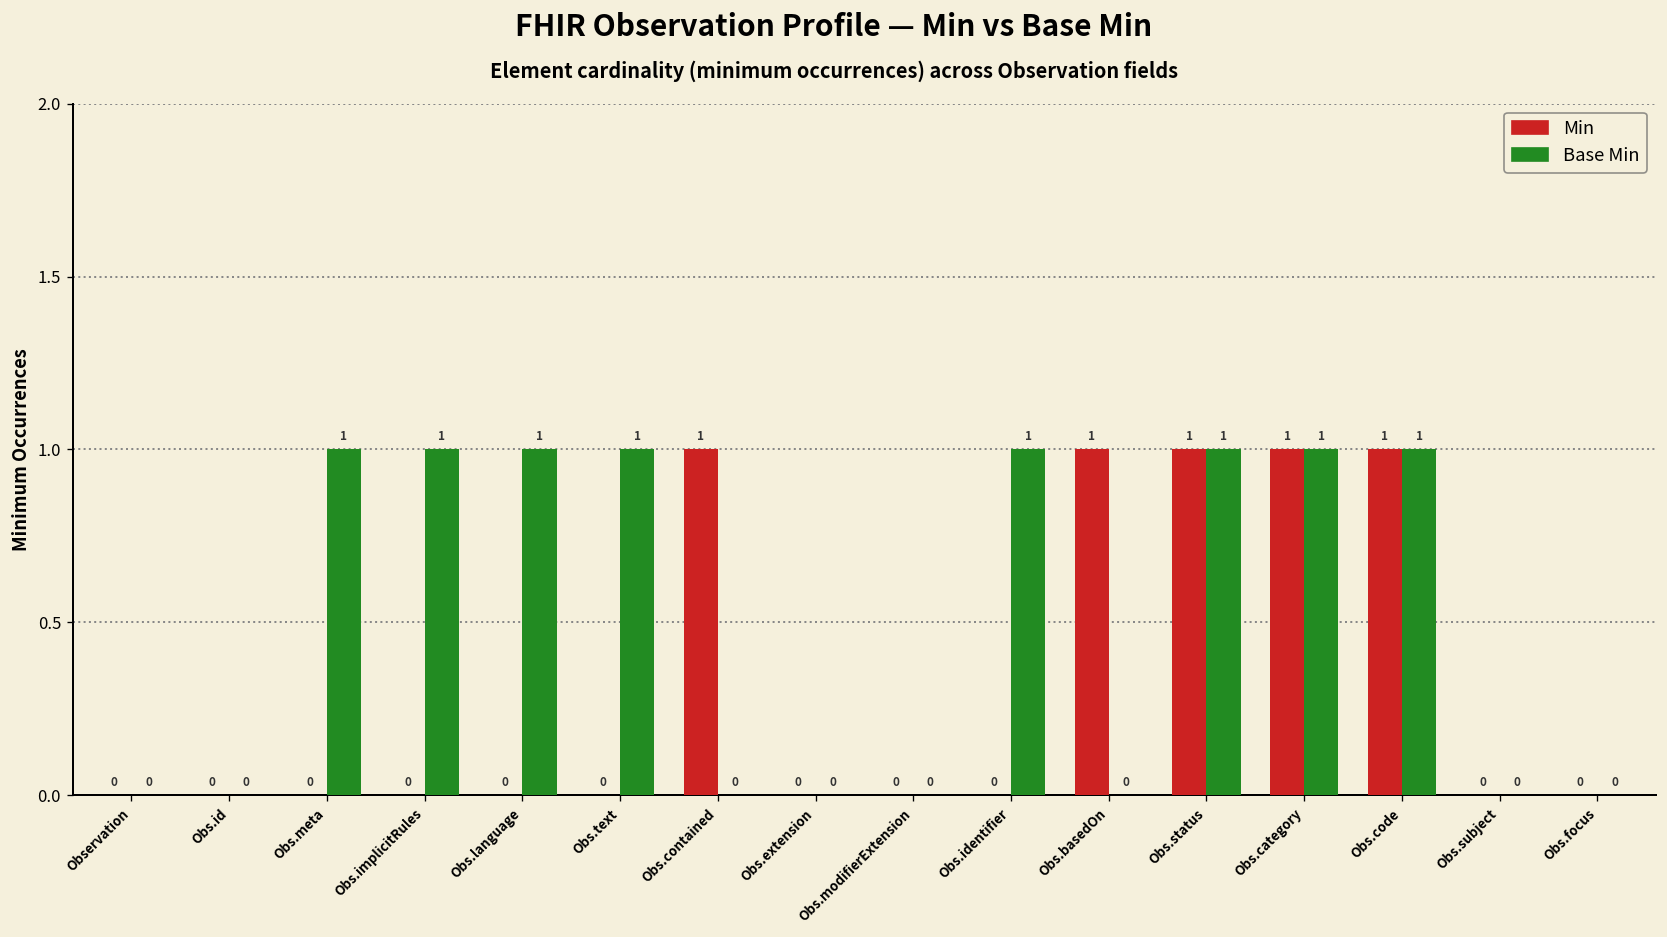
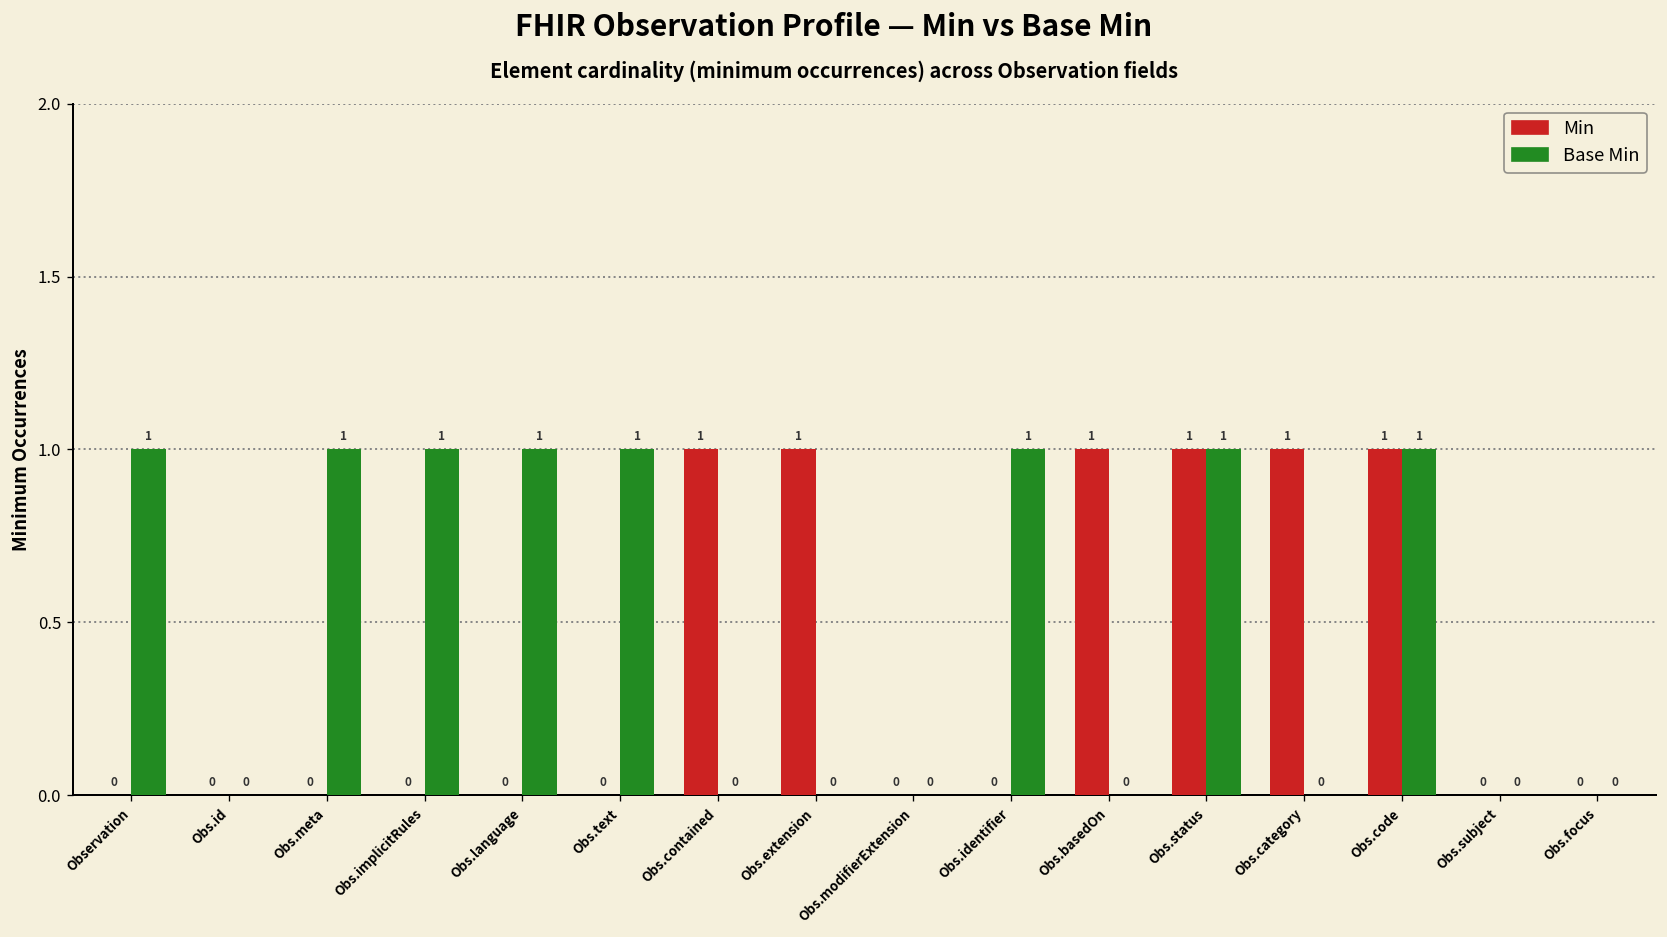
Base Min, Observation: 0 -> 1
Min, Obs.extension: 0 -> 1
Base Min, Obs.category: 1 -> 0
